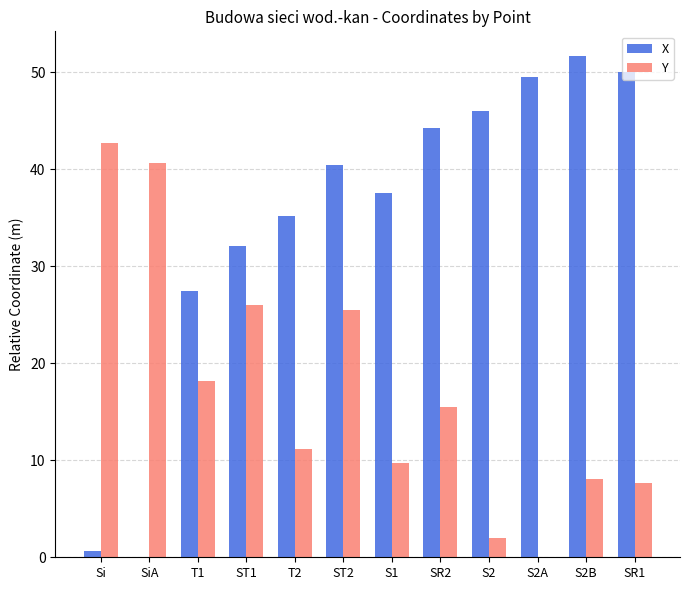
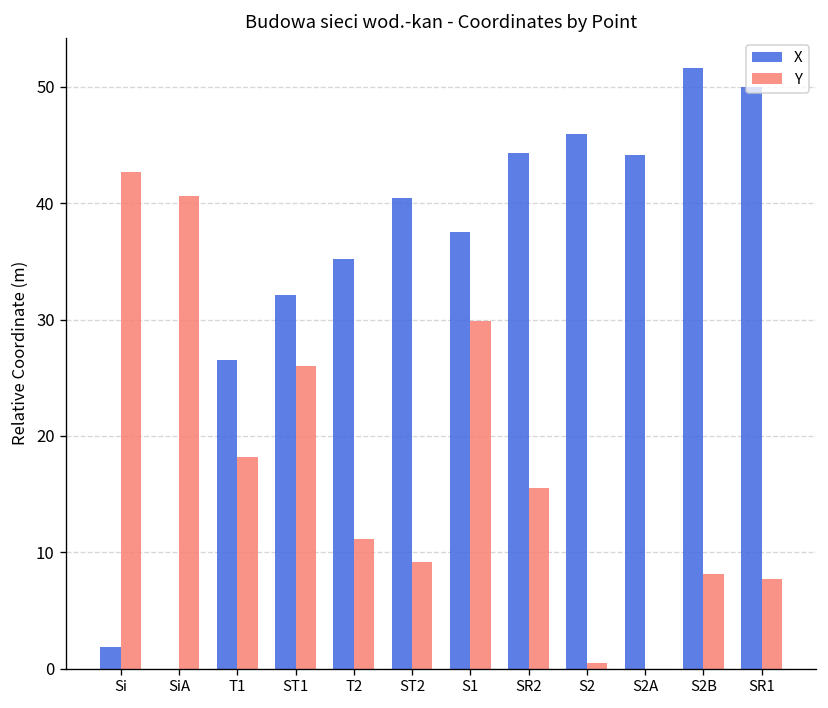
X, Si: 1 -> 2
X, T1: 27.5 -> 26.5
Y, ST2: 26 -> 9
Y, S1: 10 -> 30
Y, S2: 2 -> 0
X, S2A: 50 -> 44
